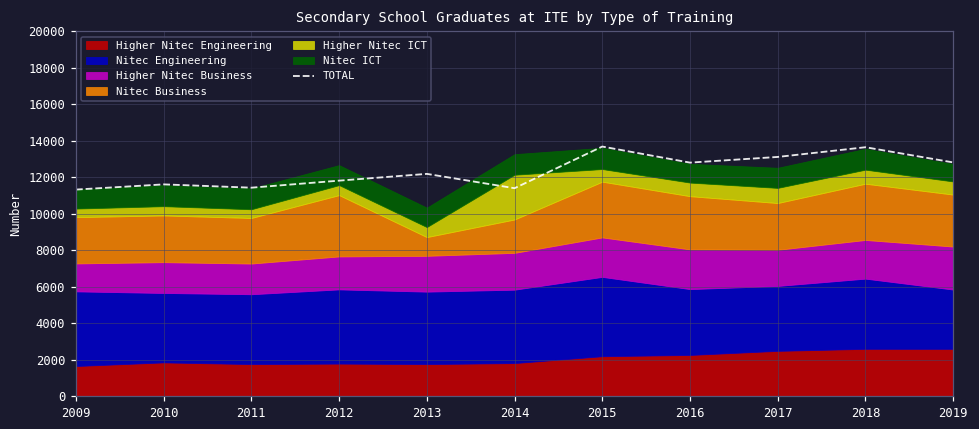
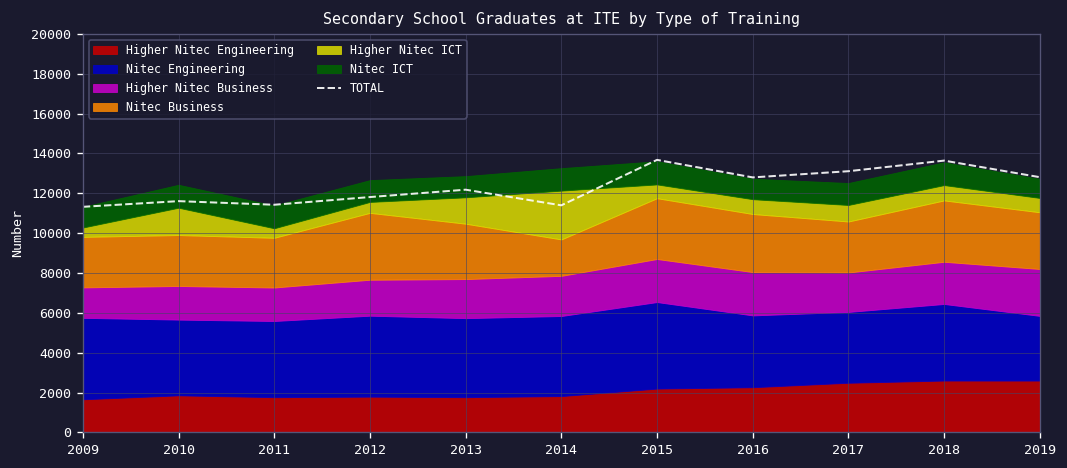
Higher Nitec ICT, 2010: 500 -> 1400
Nitec Business, 2013: 1000 -> 2800
Higher Nitec ICT, 2013: 500 -> 1300
